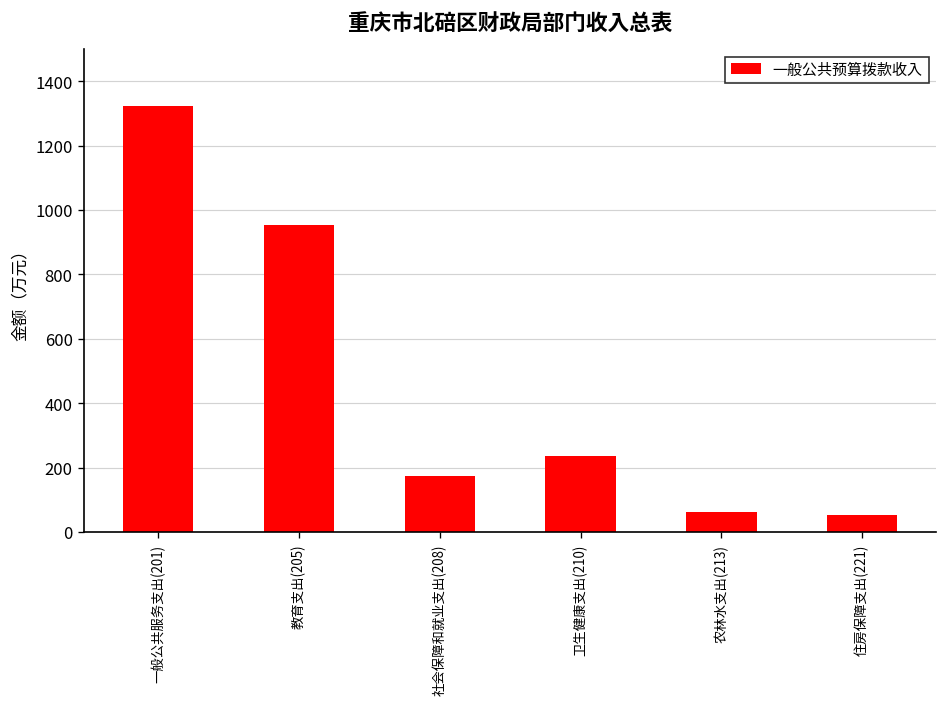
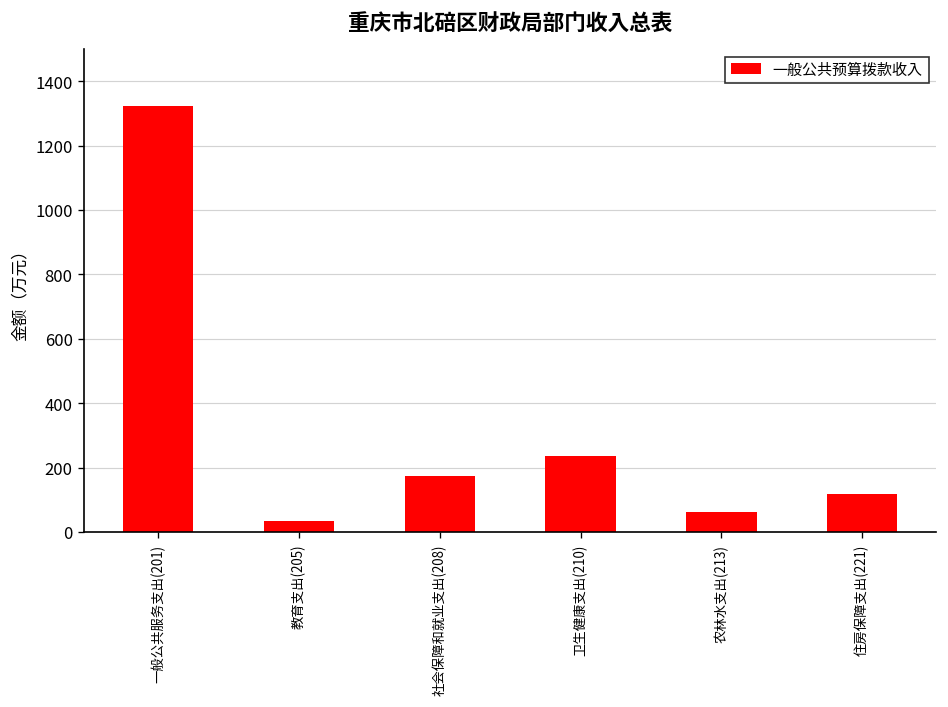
教育支出(205): 950 -> 30
住房保障支出(221): 50 -> 120
